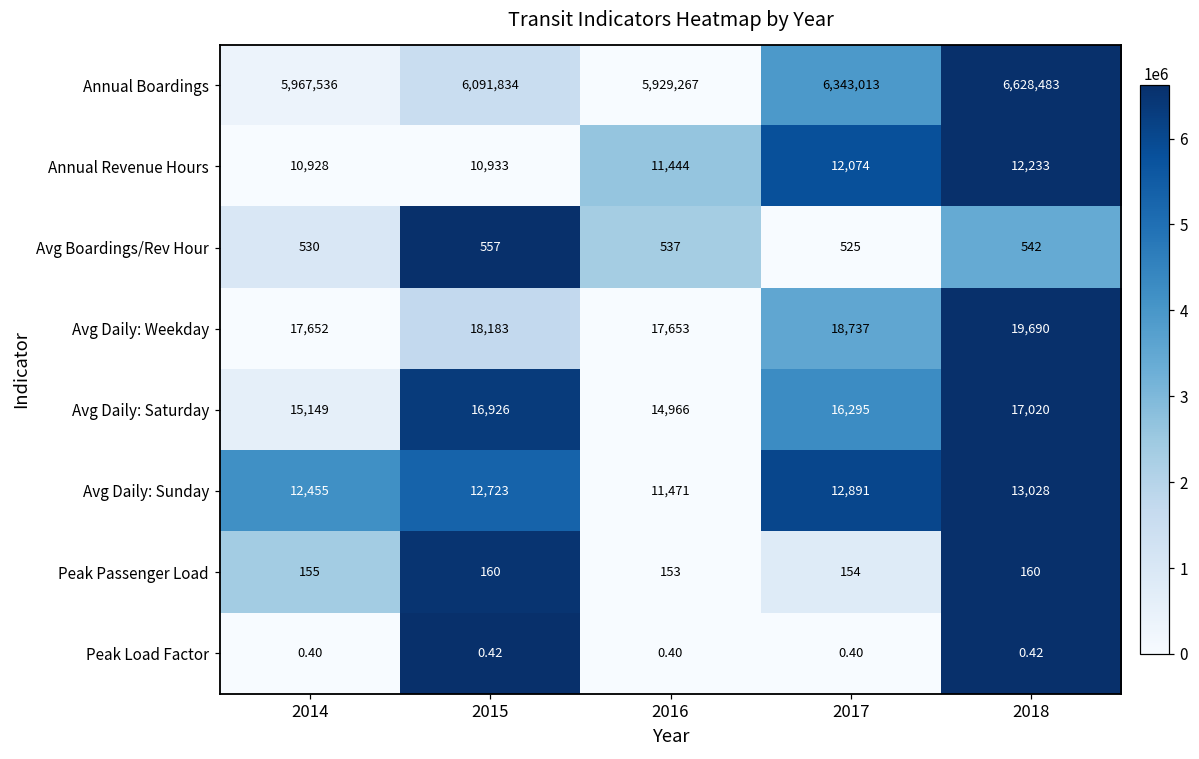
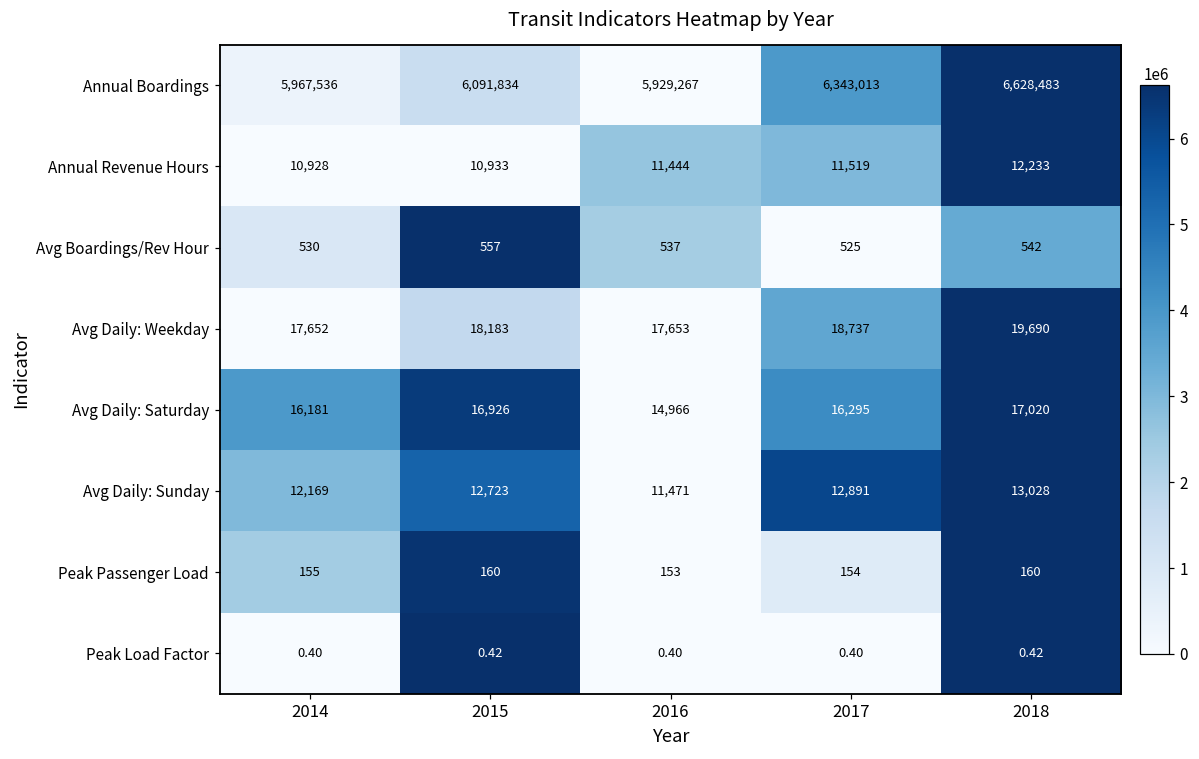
Annual Revenue Hours, 2017: 12,074 -> 11,519
Avg Daily: Saturday, 2014: 15,149 -> 16,181
Avg Daily: Sunday, 2014: 12,455 -> 12,169
